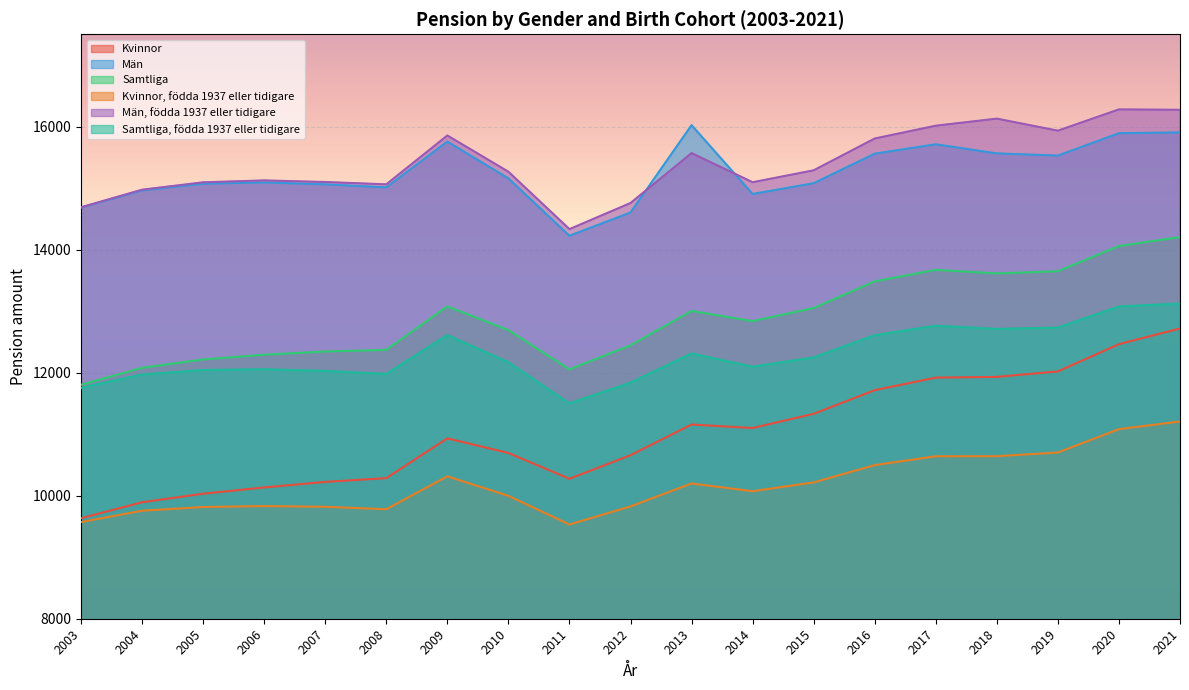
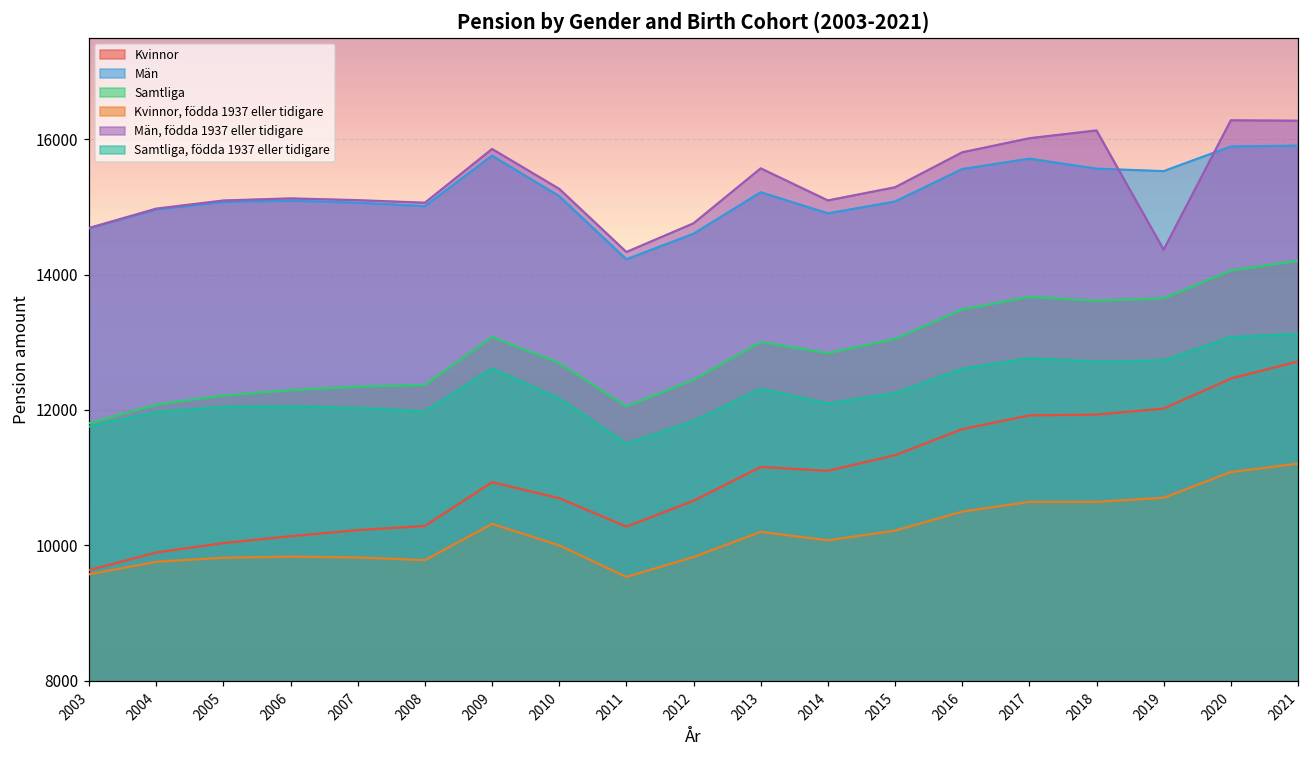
Män, 2013: 16000 -> 15200
Män, födda 1937 eller tidigare, 2019: 15900 -> 14400
